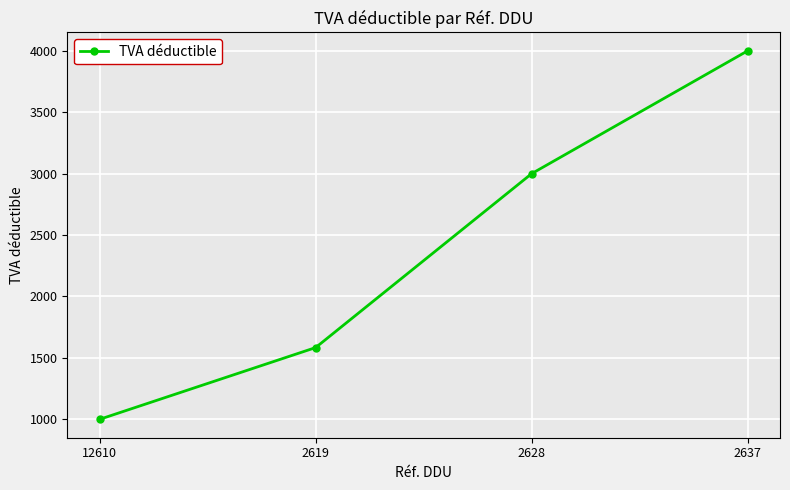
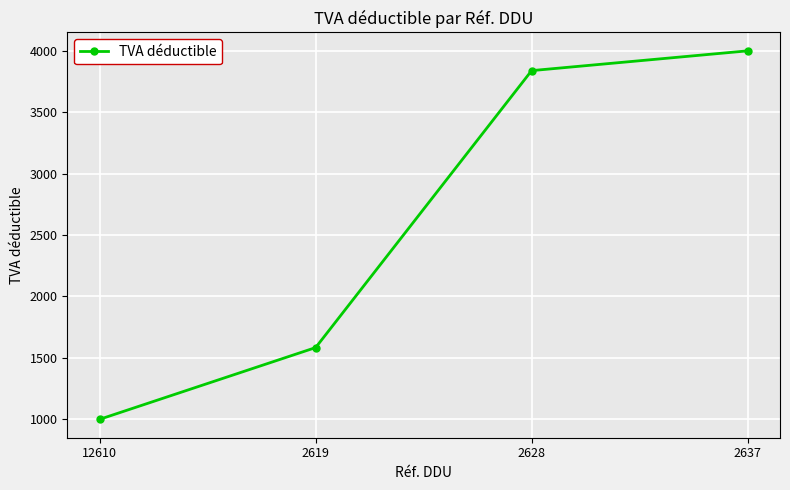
2628: 3000 -> 3840
